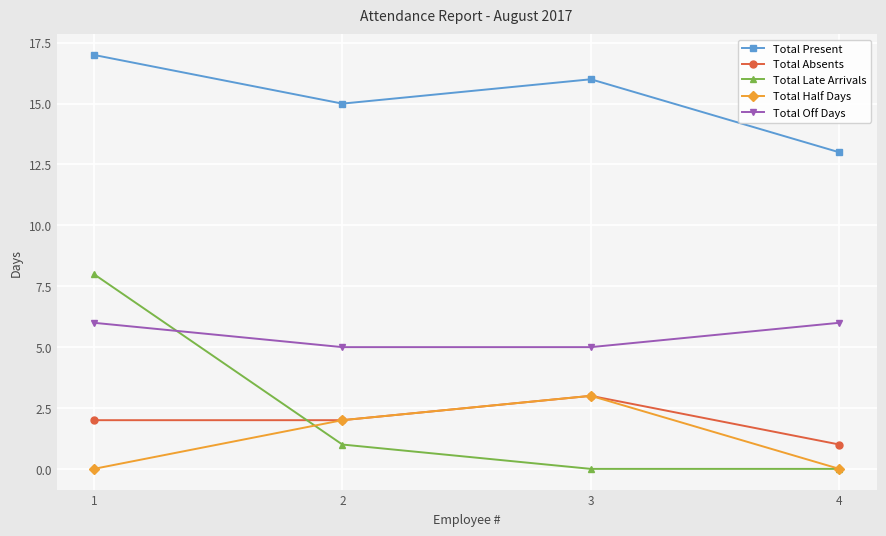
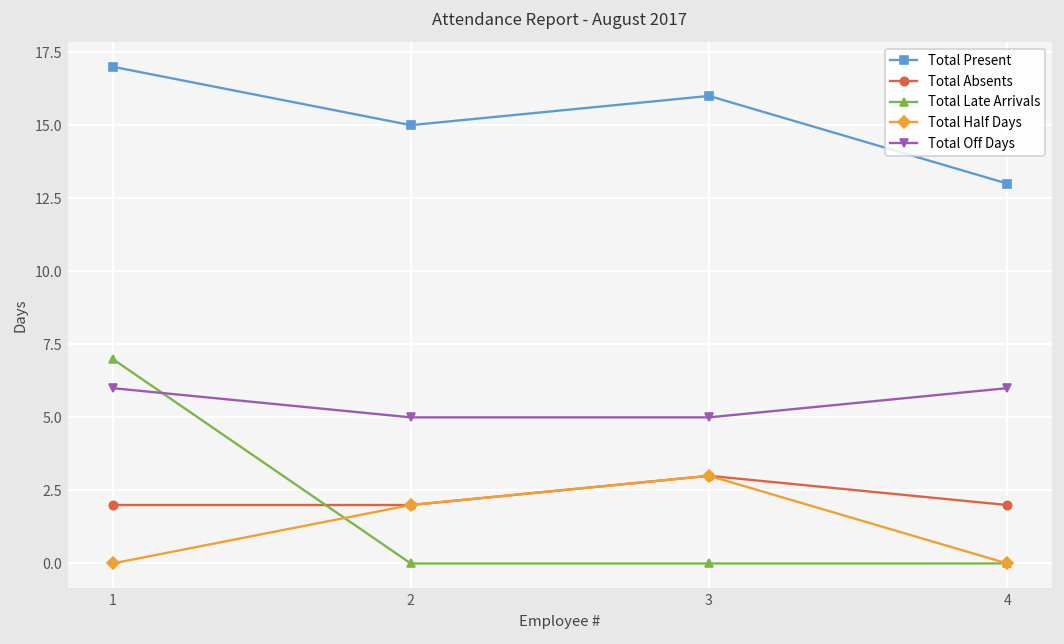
Total Late Arrivals, 1: 8 -> 7
Total Late Arrivals, 2: 1 -> 0
Total Absents, 4: 1 -> 2
